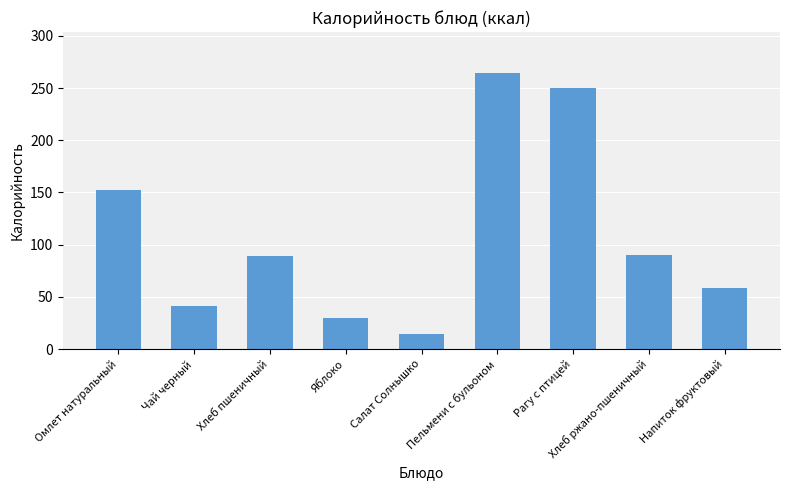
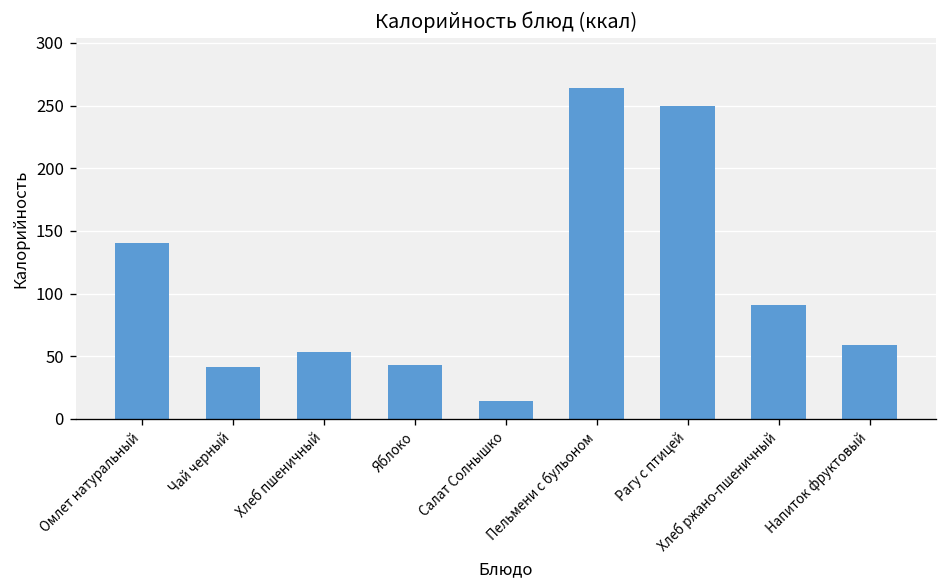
Омлет натуральный: 153 -> 140
Хлеб пшеничный: 89 -> 53
Яблоко: 30 -> 43
